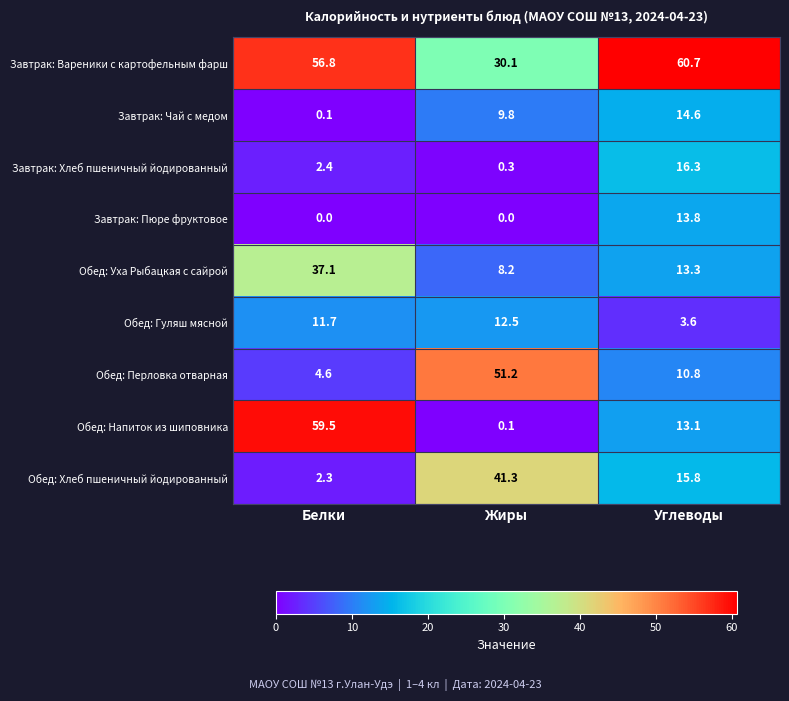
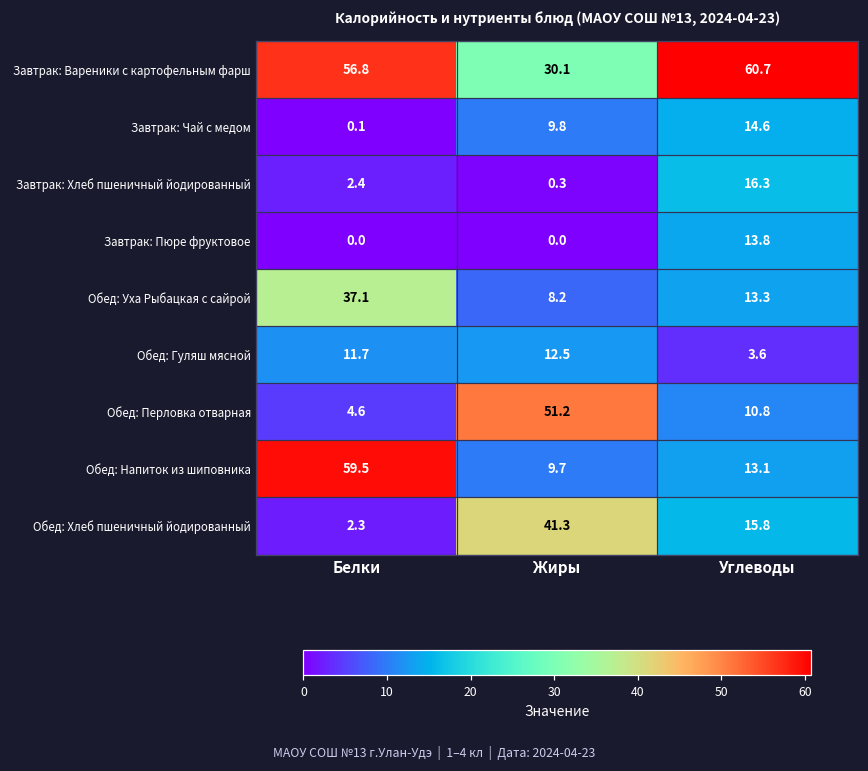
Обед: Напиток из шиповника, Жиры: 0.1 -> 9.7
